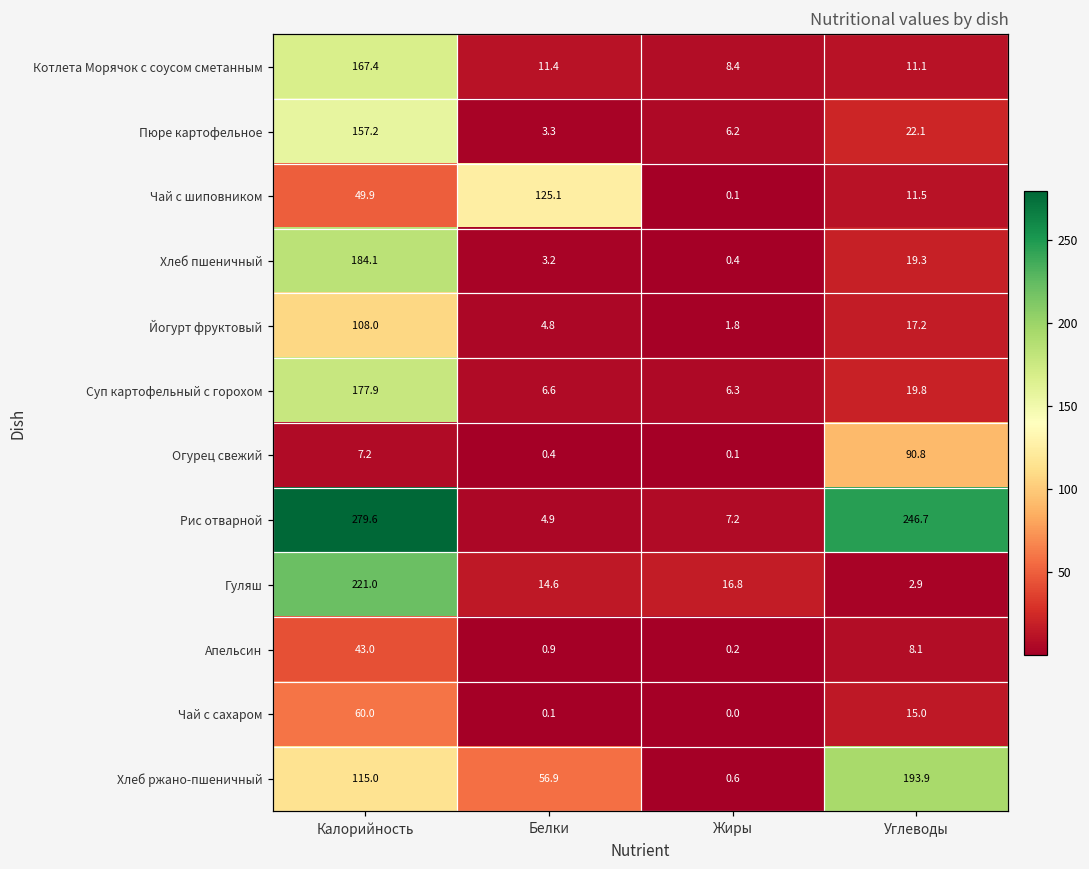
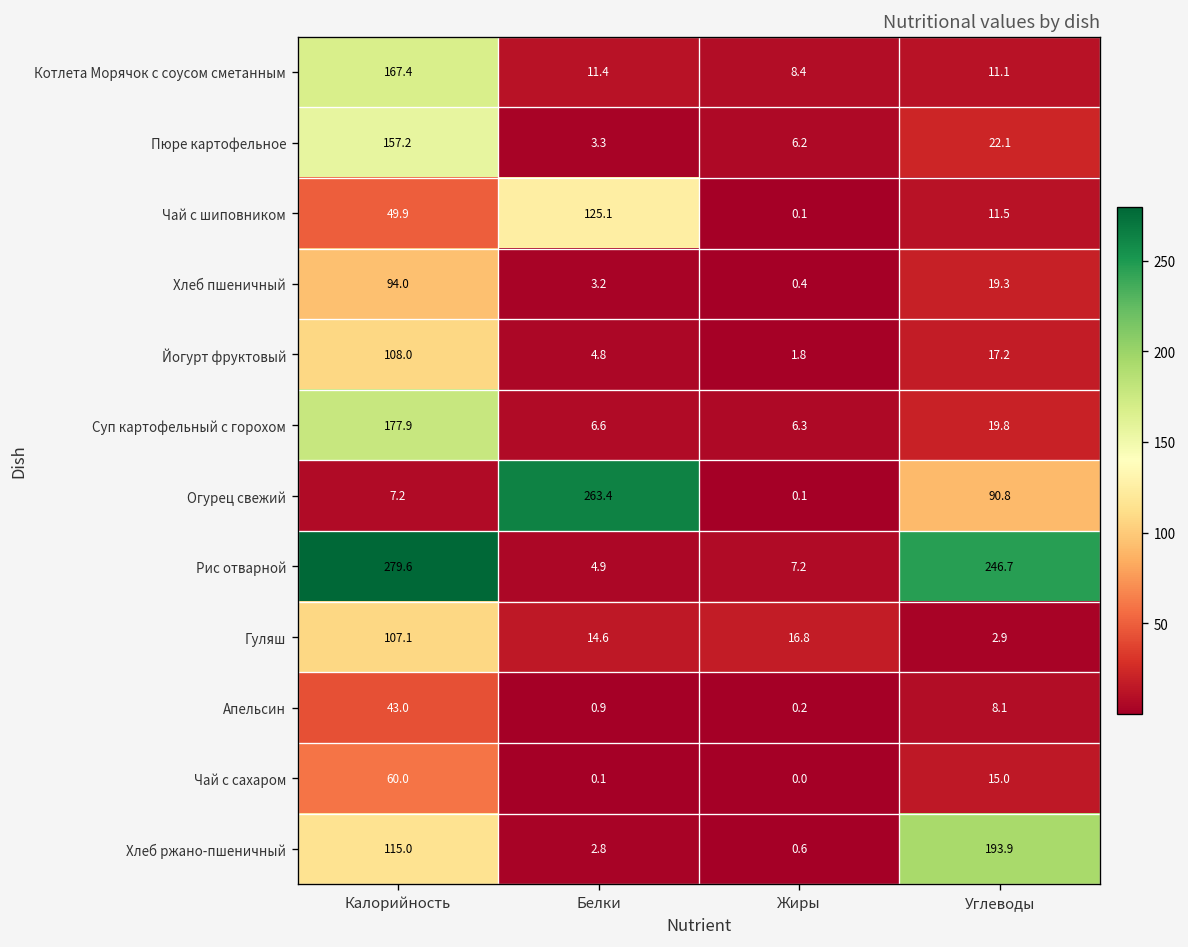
Хлеб пшеничный, Калорийность: 184.1 -> 94.0
Огурец свежий, Белки: 0.4 -> 263.4
Гуляш, Калорийность: 221.0 -> 107.1
Хлеб ржано-пшеничный, Белки: 56.9 -> 2.8
